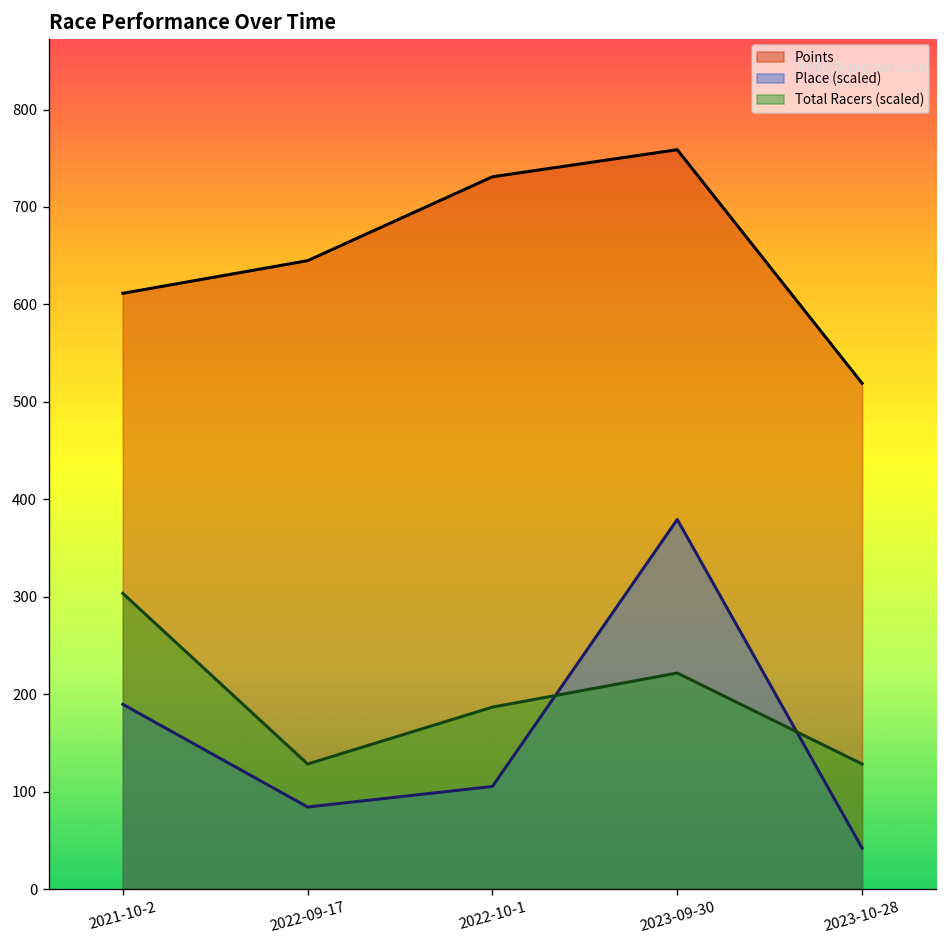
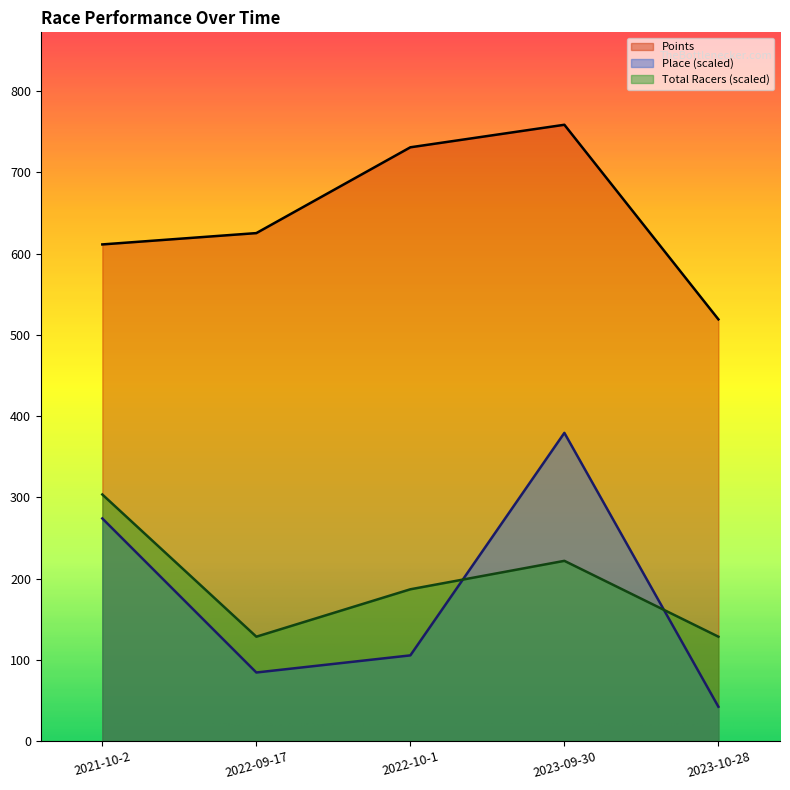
Place (scaled), 2021-10-2: 190 -> 270
Points, 2022-09-17: 640 -> 630
